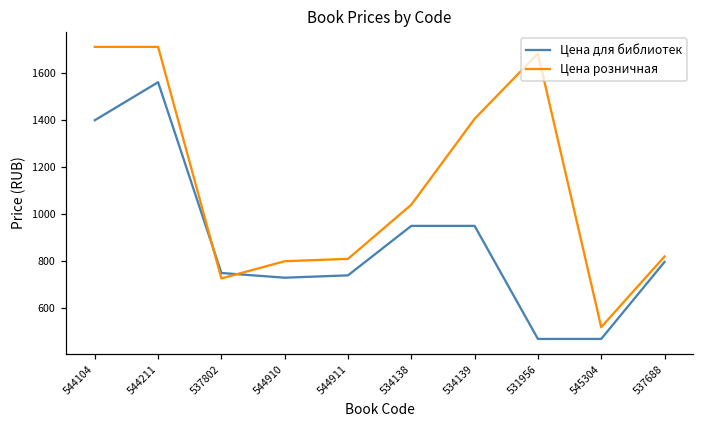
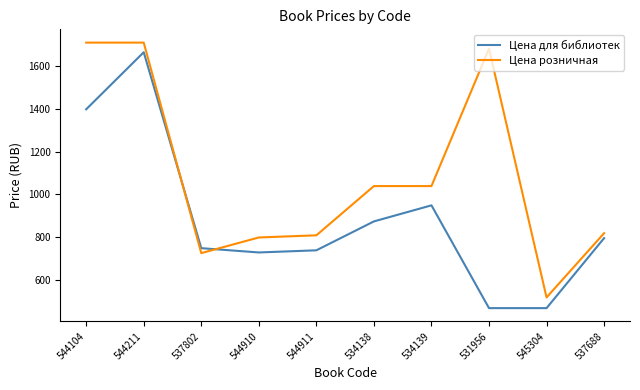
Цена для библиотек, 544211: 1560 -> 1660
Цена для библиотек, 534138: 950 -> 870
Цена розничная, 534139: 1400 -> 1040
